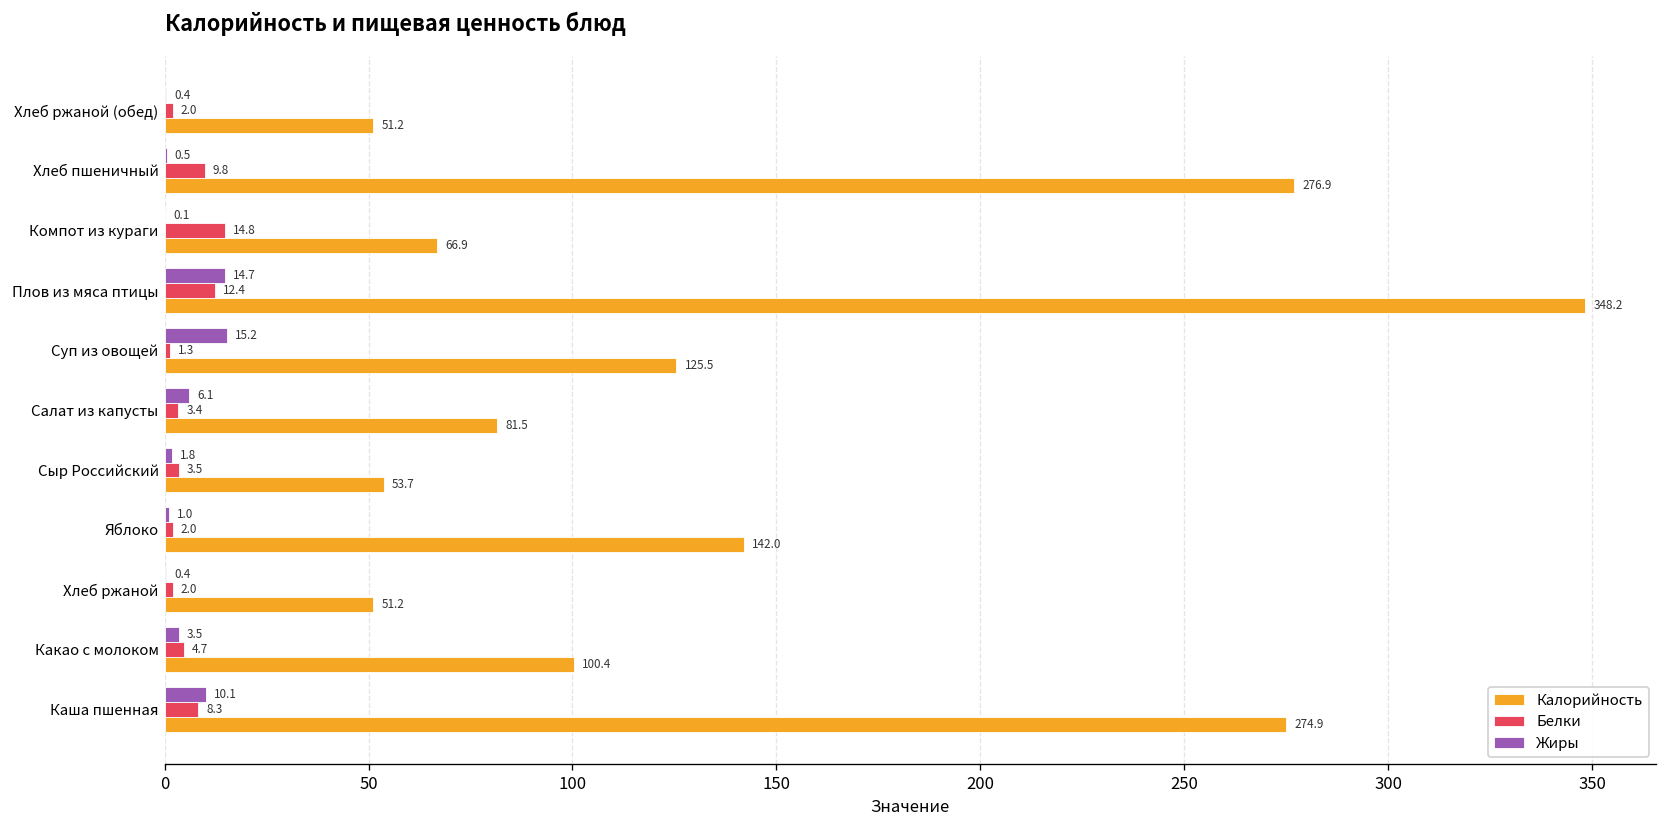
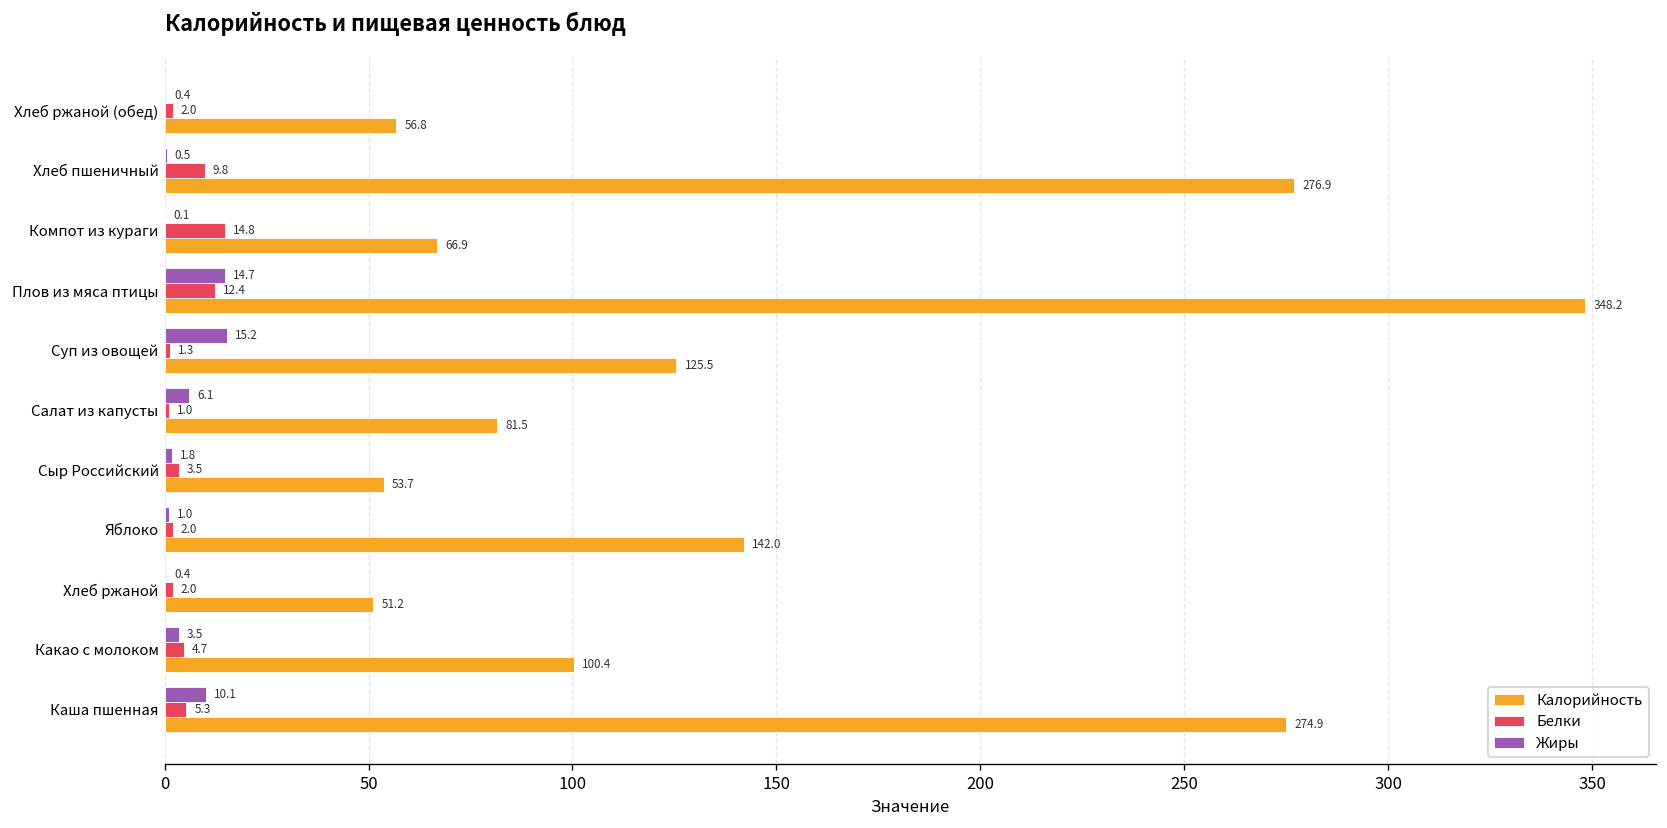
Калорийность, Хлеб ржаной (обед): 51.2 -> 56.8
Белки, Салат из капусты: 3.4 -> 1.0
Белки, Каша пшенная: 8.3 -> 5.3
